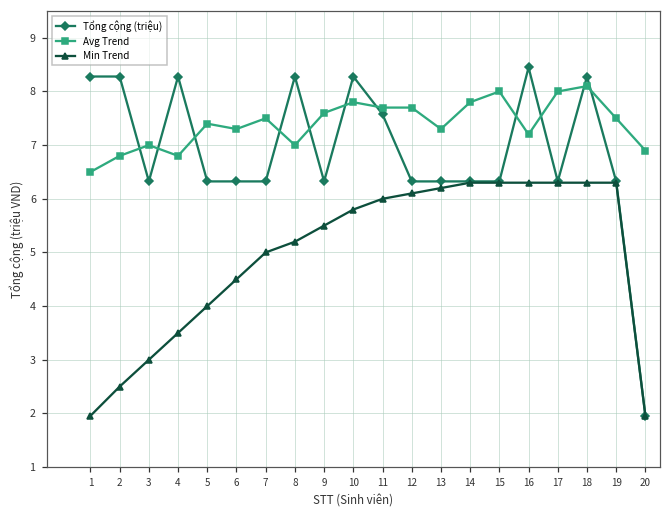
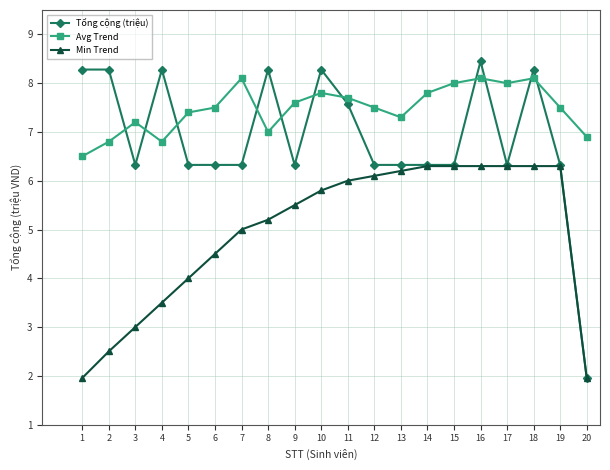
Avg Trend, 3: 7.0 -> 7.2
Avg Trend, 6: 7.3 -> 7.5
Avg Trend, 7: 7.5 -> 8.1
Avg Trend, 12: 7.7 -> 7.5
Avg Trend, 16: 7.2 -> 8.1
